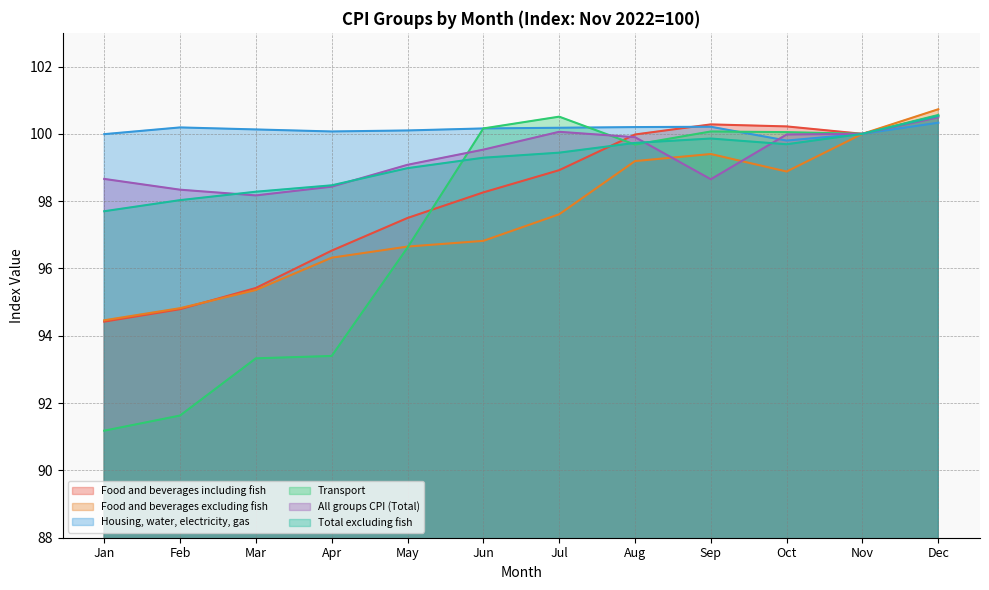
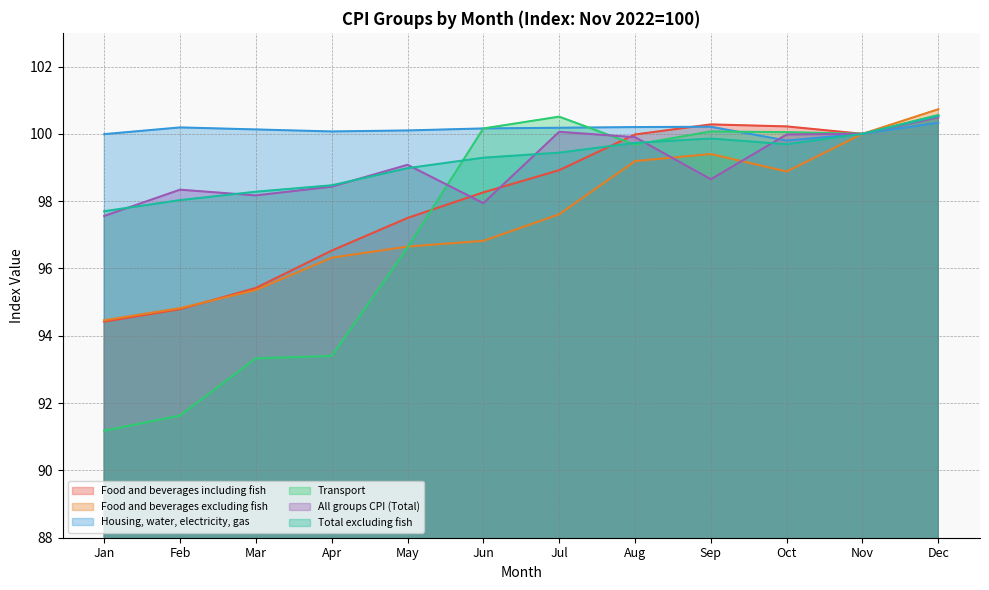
All groups CPI (Total), Jan: 98.7 -> 97.6
All groups CPI (Total), Jun: 99.5 -> 97.9
